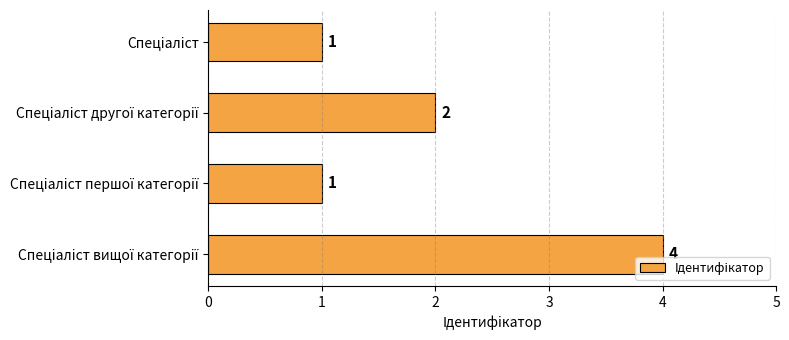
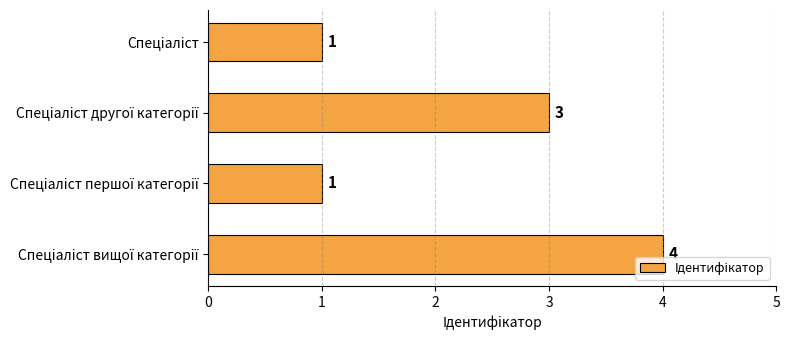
Спеціаліст другої категорії: 2 -> 3
